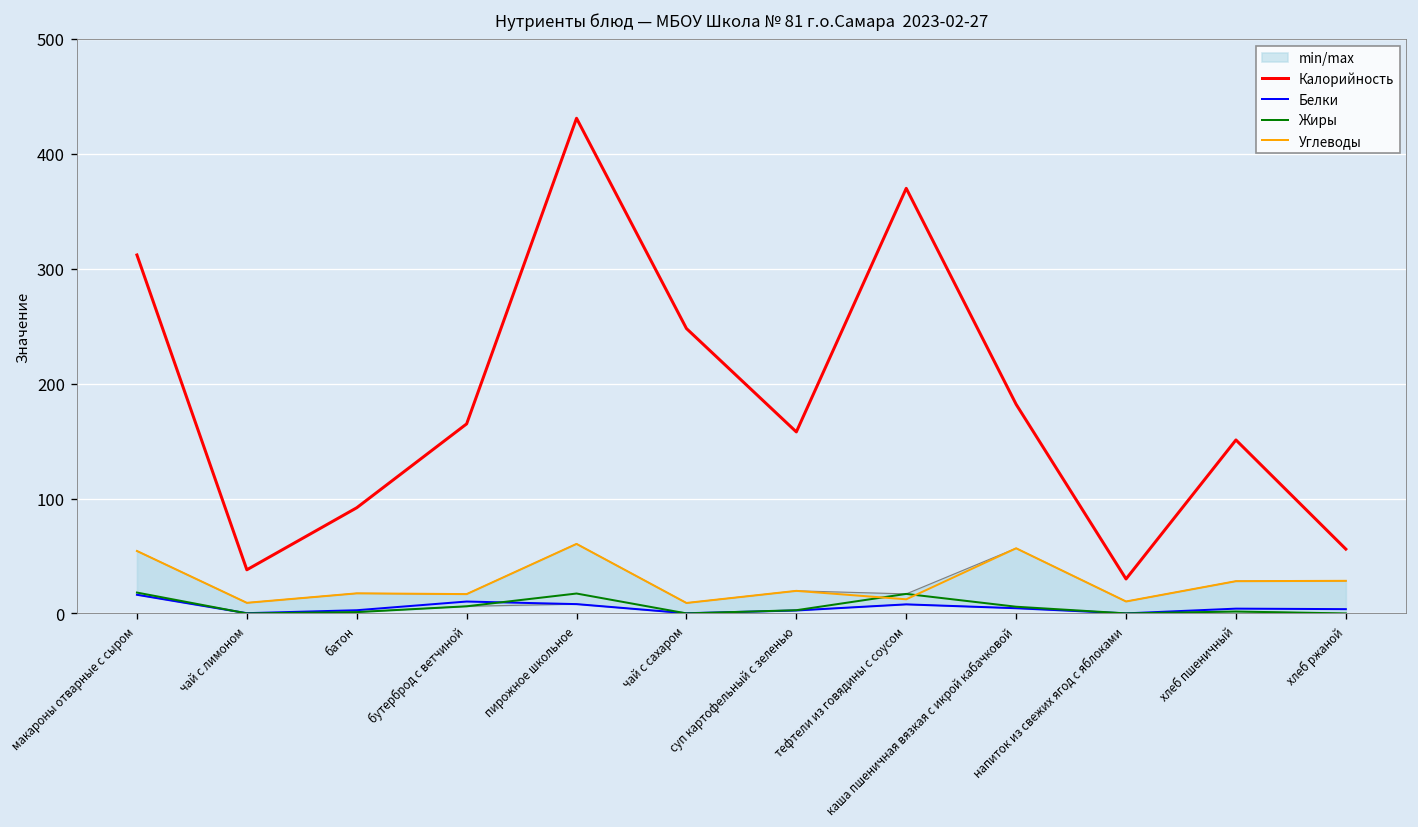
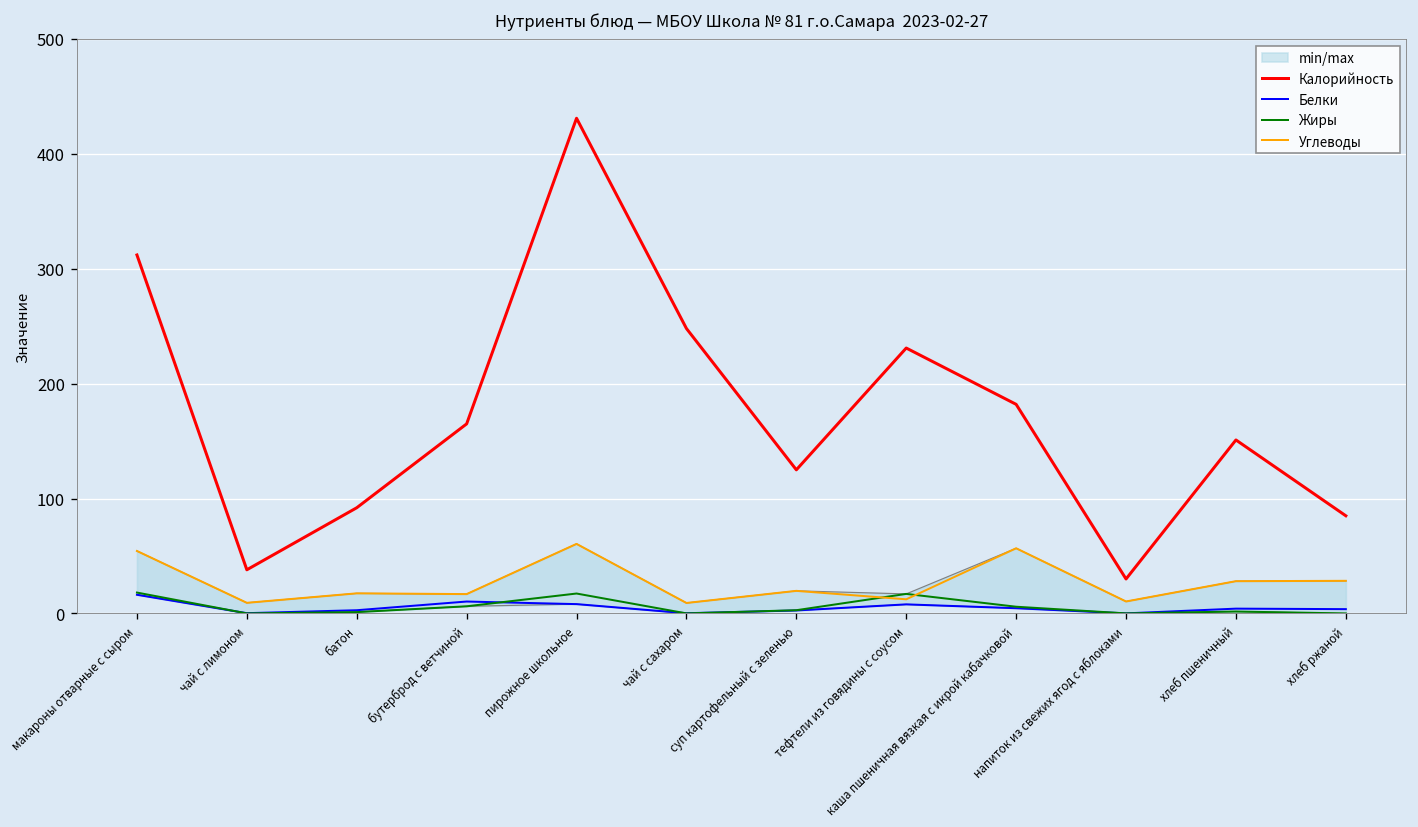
Калорийность, суп картофельный с зеленью: 160 -> 130
Калорийность, тефтели из говядины с соусом: 370 -> 230
Калорийность, хлеб ржаной: 60 -> 90
